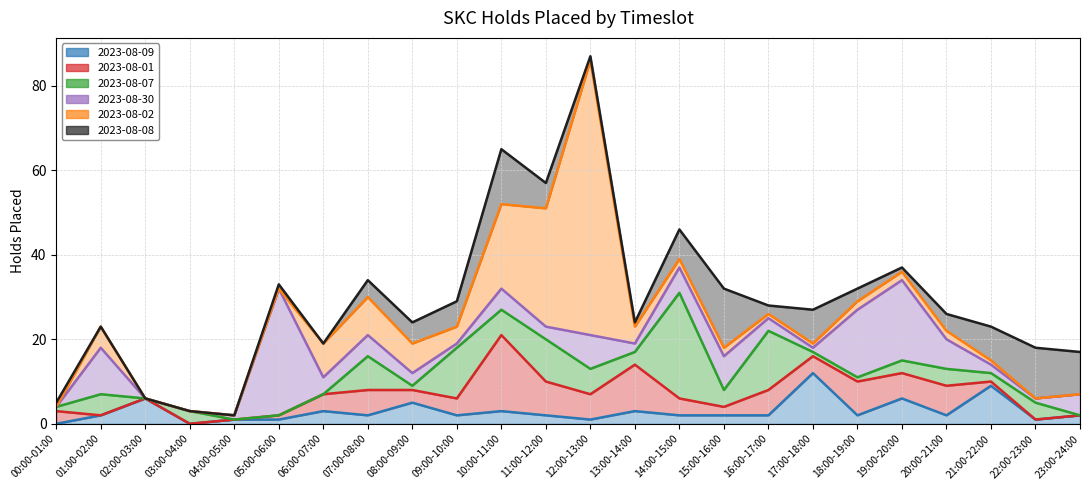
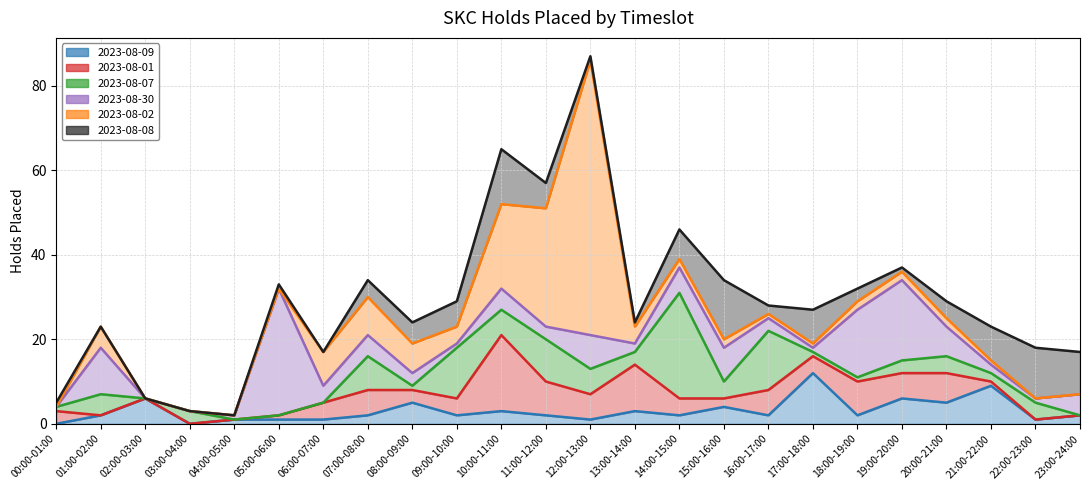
2023-08-09, 06:00-07:00: 3 -> 1
2023-08-09, 15:00-16:00: 2 -> 4
2023-08-09, 20:00-21:00: 2 -> 5
